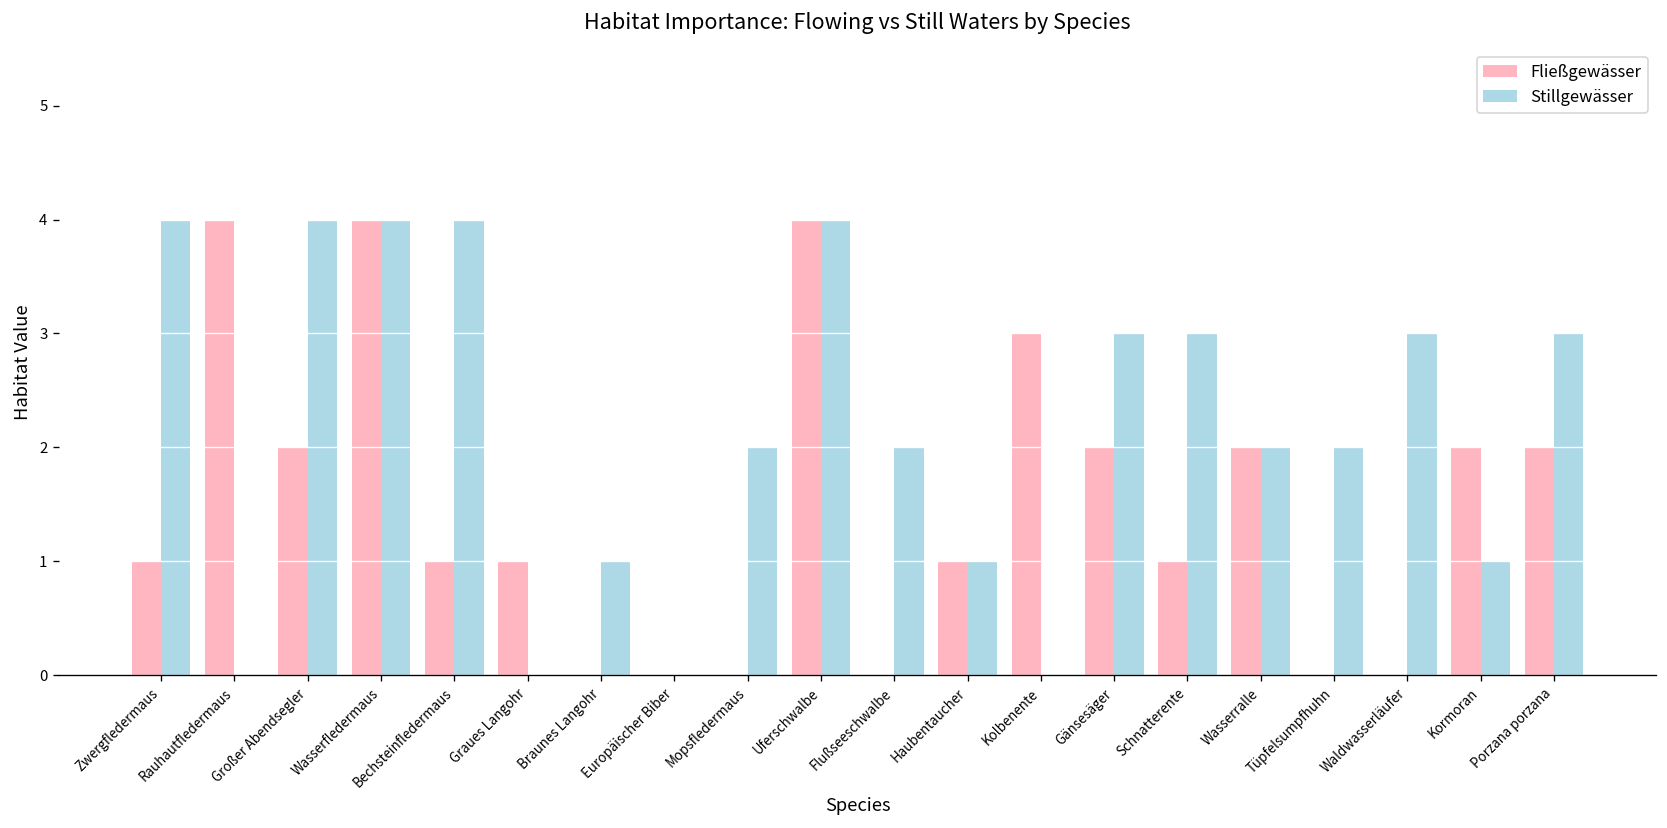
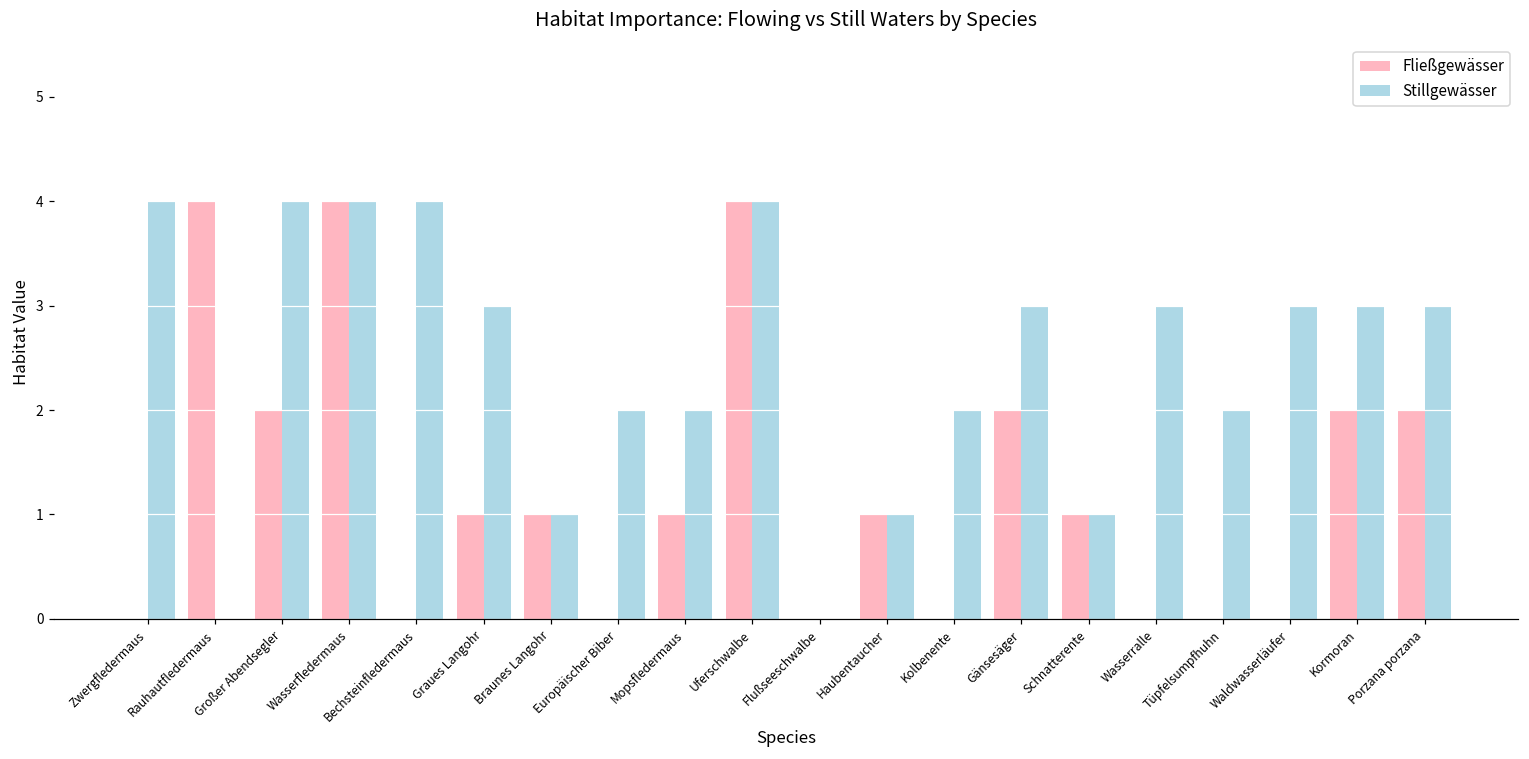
Fließgewässer, Zwergfledermaus: 1 -> 0
Fließgewässer, Bechsteinfledermaus: 1 -> 0
Stillgewässer, Graues Langohr: 0 -> 3
Fließgewässer, Braunes Langohr: 0 -> 1
Stillgewässer, Europäischer Biber: 0 -> 2
Fließgewässer, Mopsfledermaus: 0 -> 1
Stillgewässer, Flußseeschwalbe: 2 -> 0
Fließgewässer, Kolbenente: 3 -> 0
Stillgewässer, Kolbenente: 0 -> 2
Stillgewässer, Schnatterente: 3 -> 1
Fließgewässer, Wasserralle: 2 -> 0
Stillgewässer, Wasserralle: 2 -> 3
Stillgewässer, Kormoran: 1 -> 3
